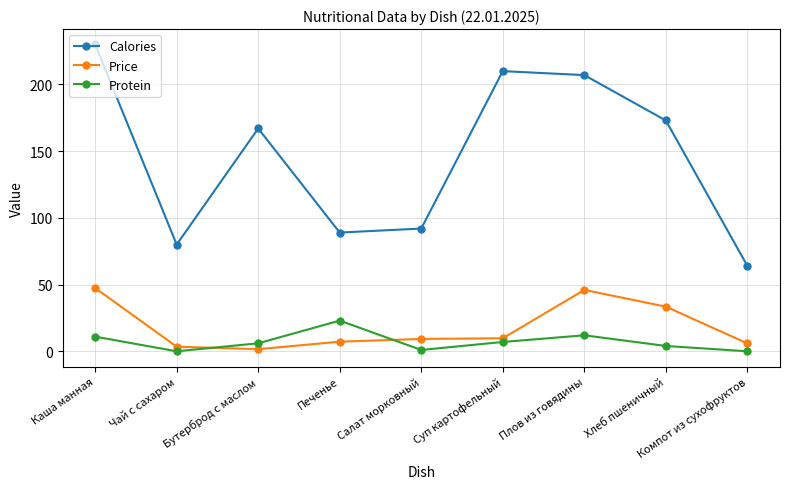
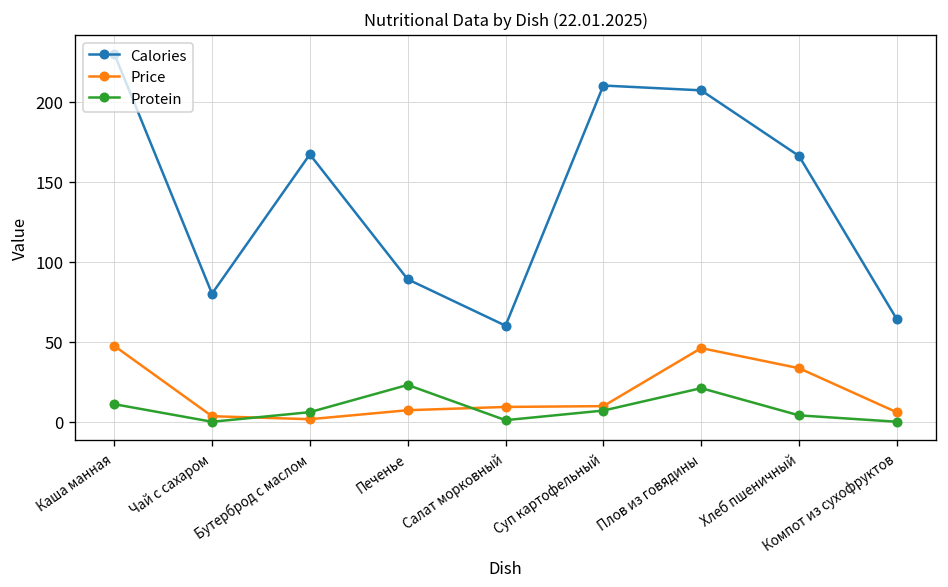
Calories, Салат морковный: 92 -> 60
Protein, Плов из говядины: 12 -> 21
Calories, Хлеб пшеничный: 173 -> 166
